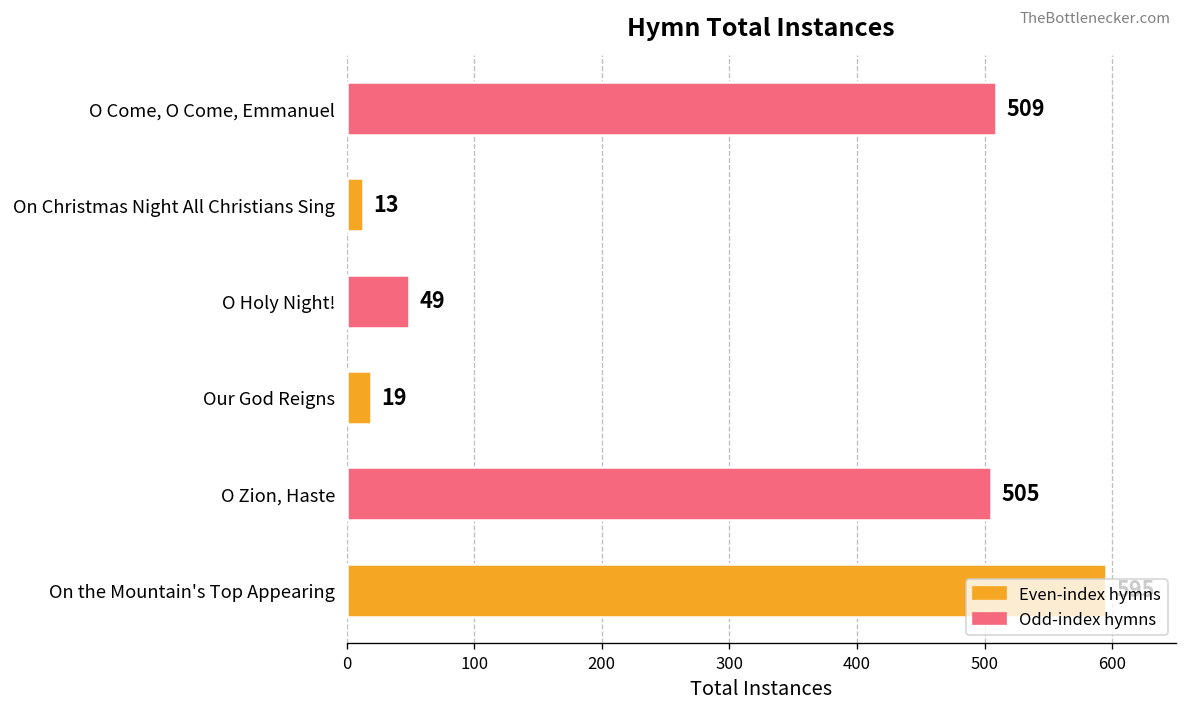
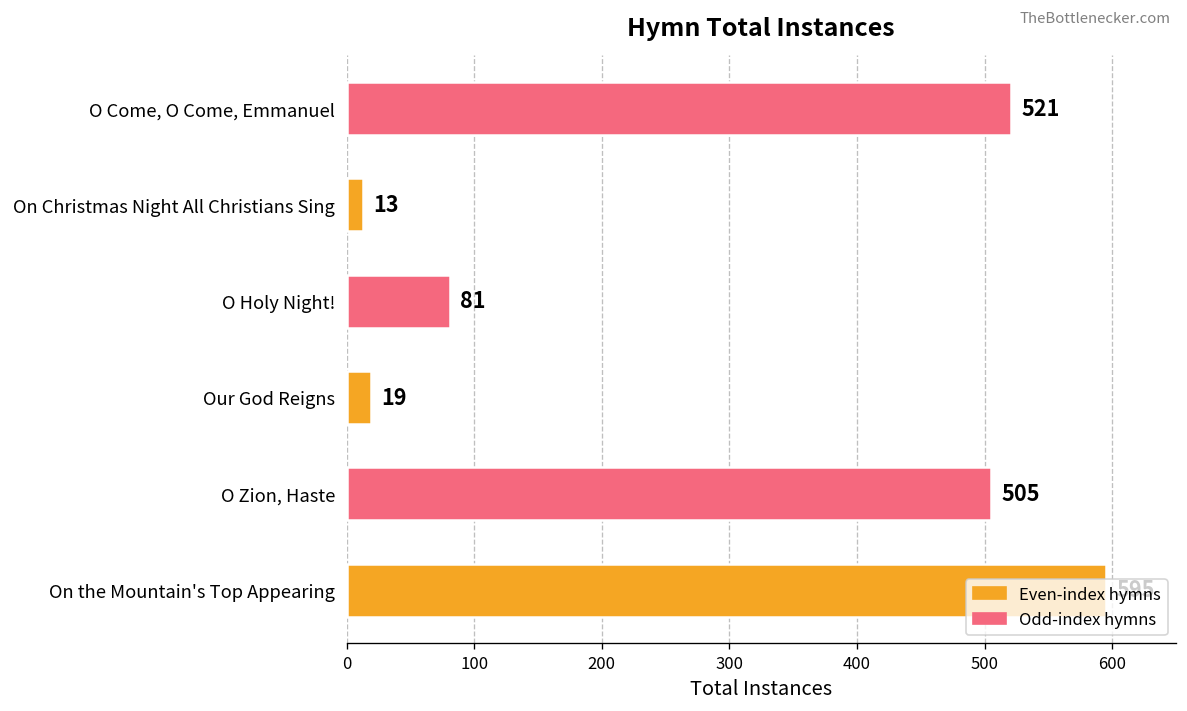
O Come, O Come, Emmanuel: 509 -> 521
O Holy Night!: 49 -> 81
